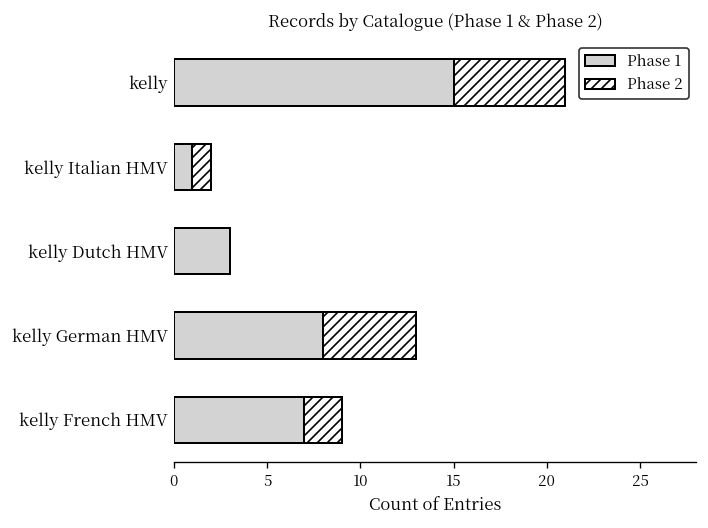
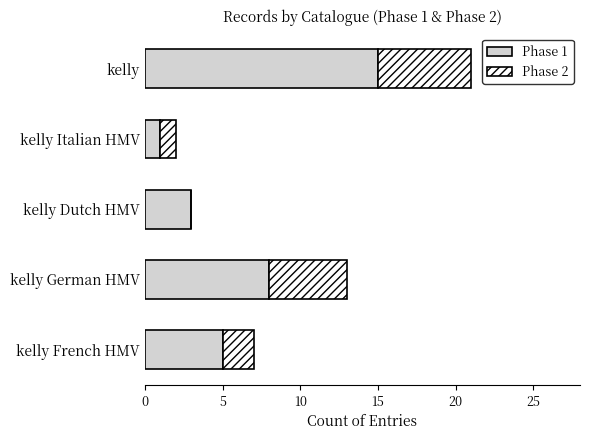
Phase 1, kelly French HMV: 7 -> 5
